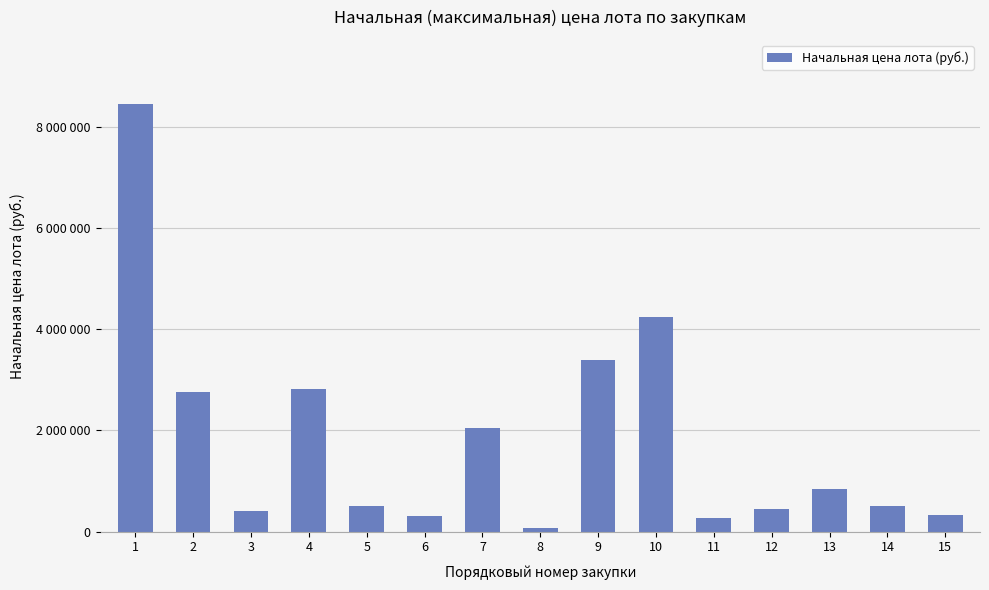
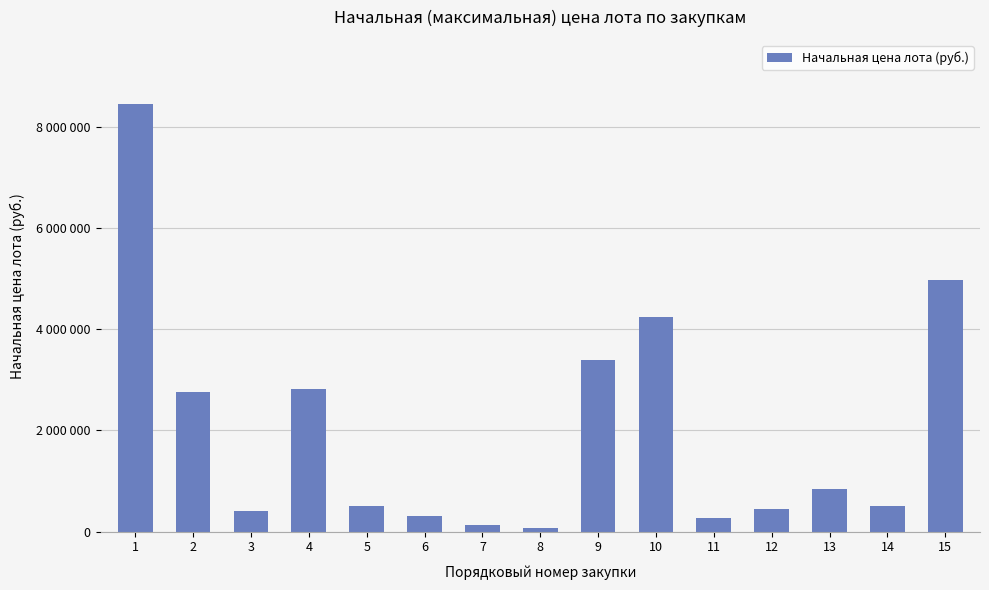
7: 2100000 -> 100000
15: 300000 -> 5000000
